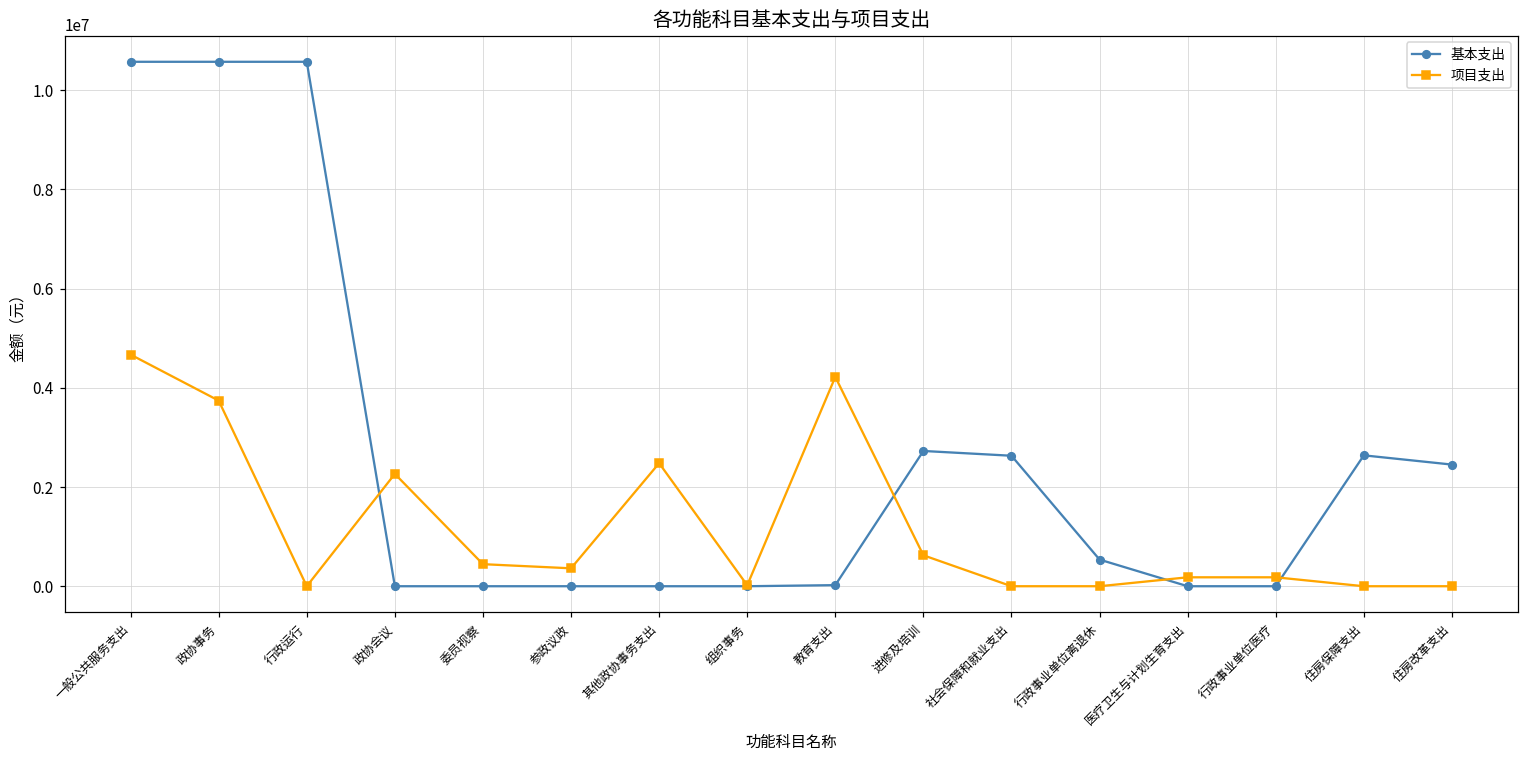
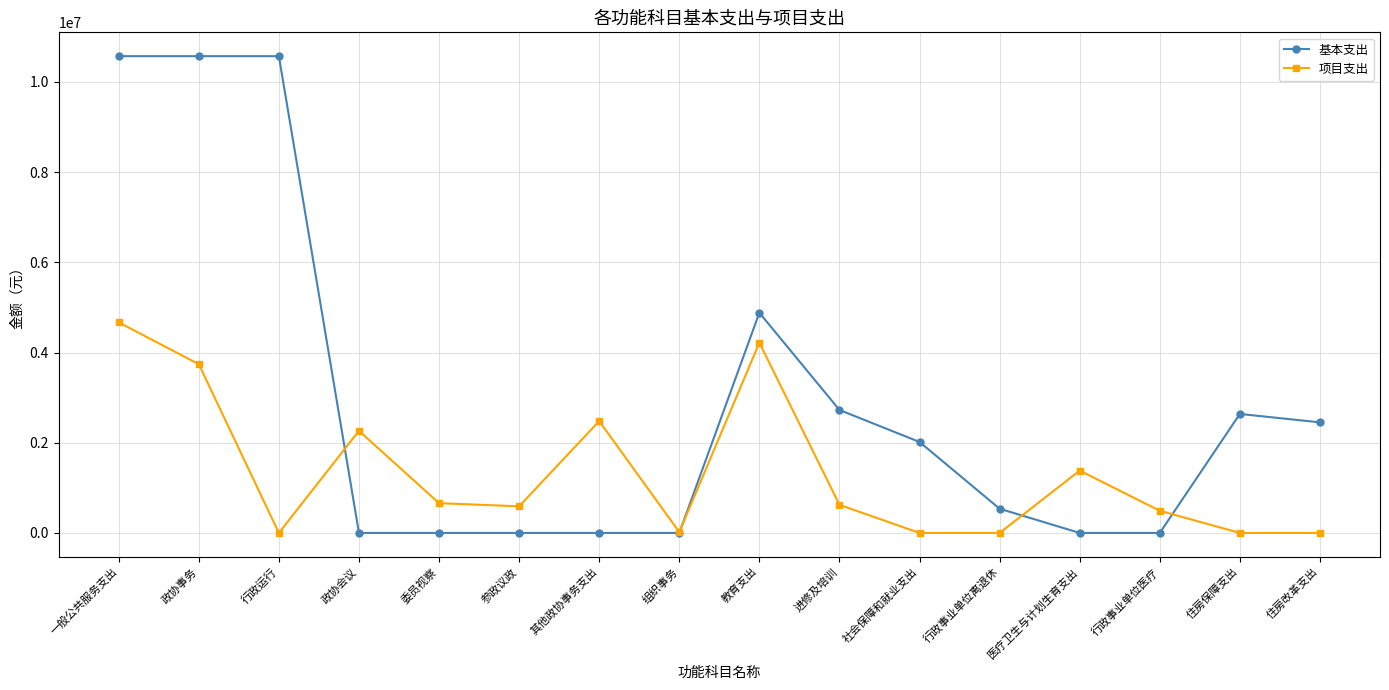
项目支出, 委员视察: 400000 -> 700000
项目支出, 参政议政: 400000 -> 600000
基本支出, 教育支出: 0 -> 4900000
基本支出, 社会保障和就业支出: 2600000 -> 2000000
项目支出, 医疗卫生与计划生育支出: 200000 -> 1400000
项目支出, 行政事业单位医疗: 200000 -> 500000
